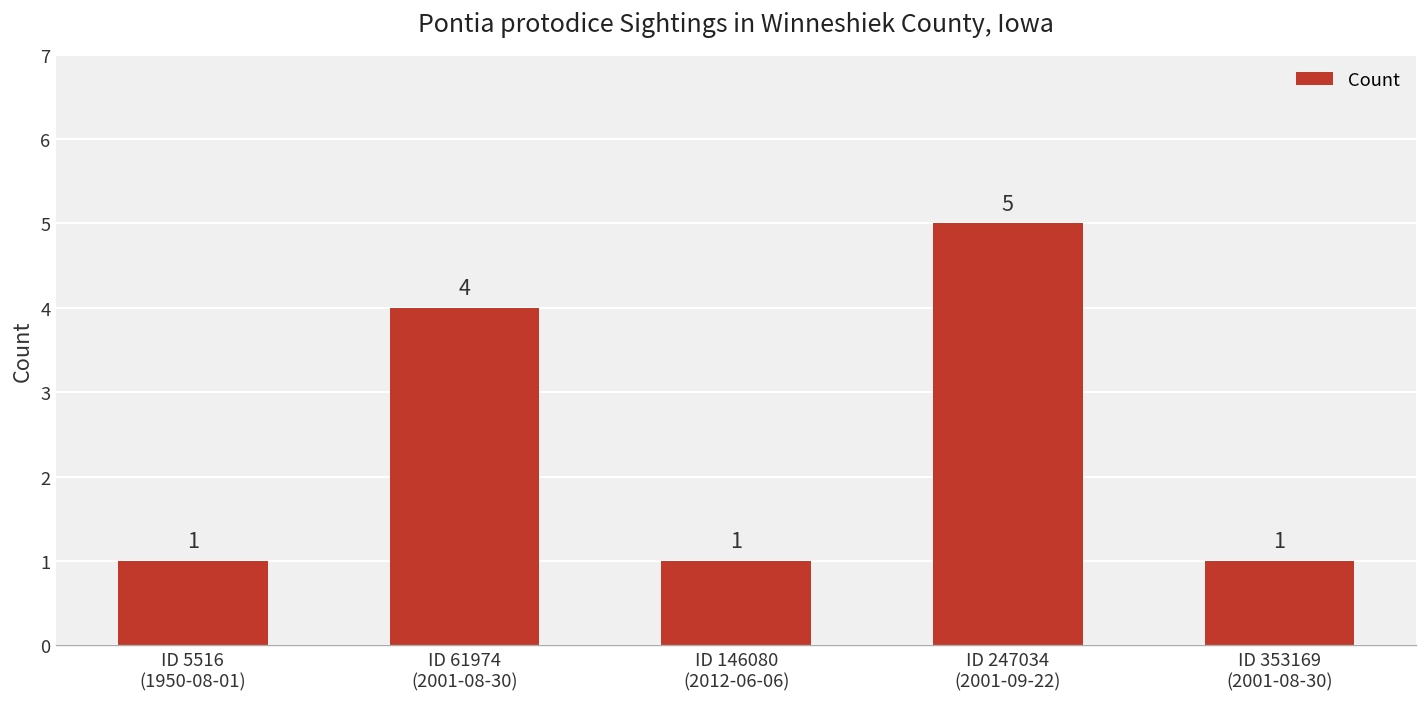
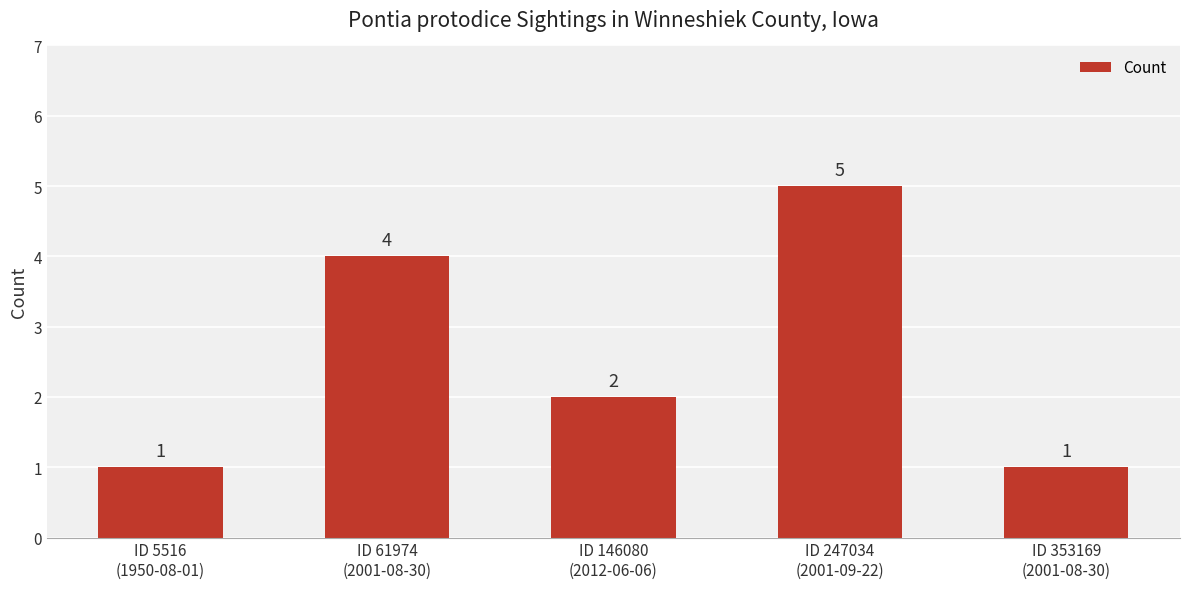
ID 146080 (2012-06-06): 1 -> 2
